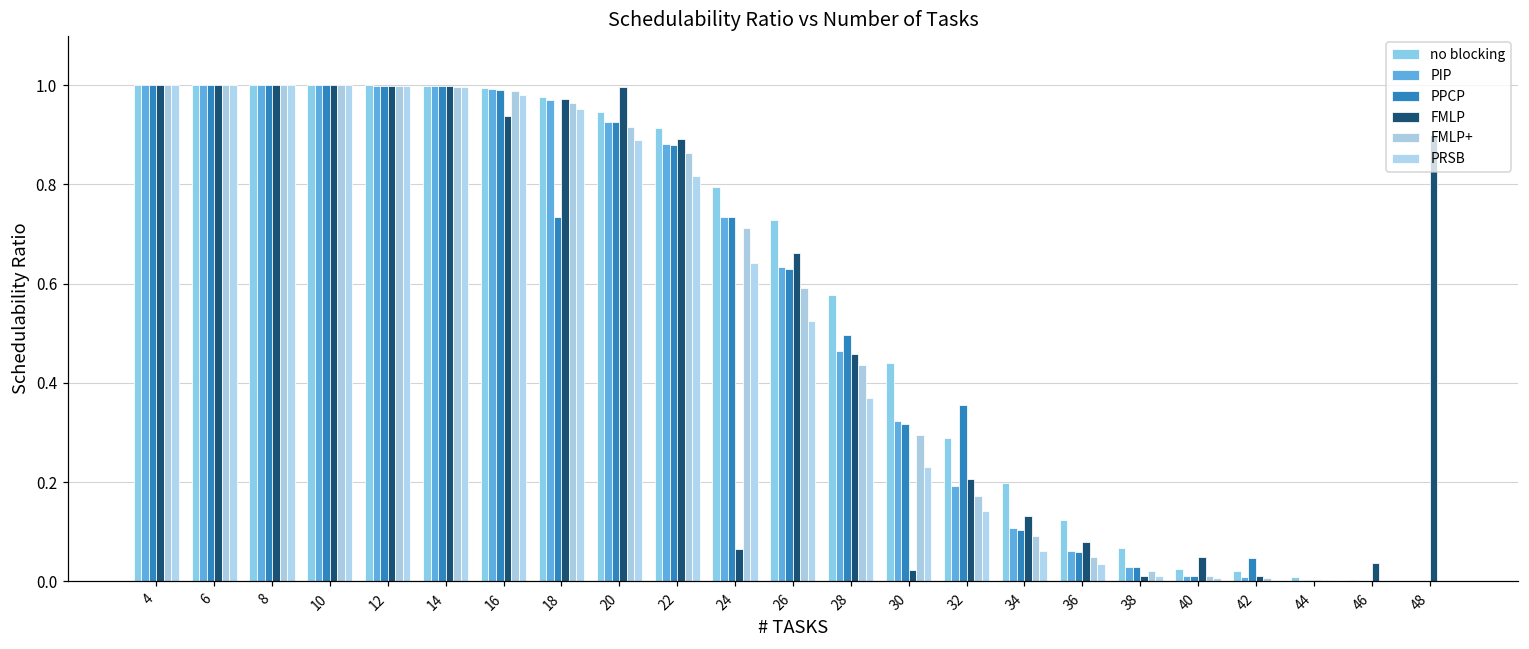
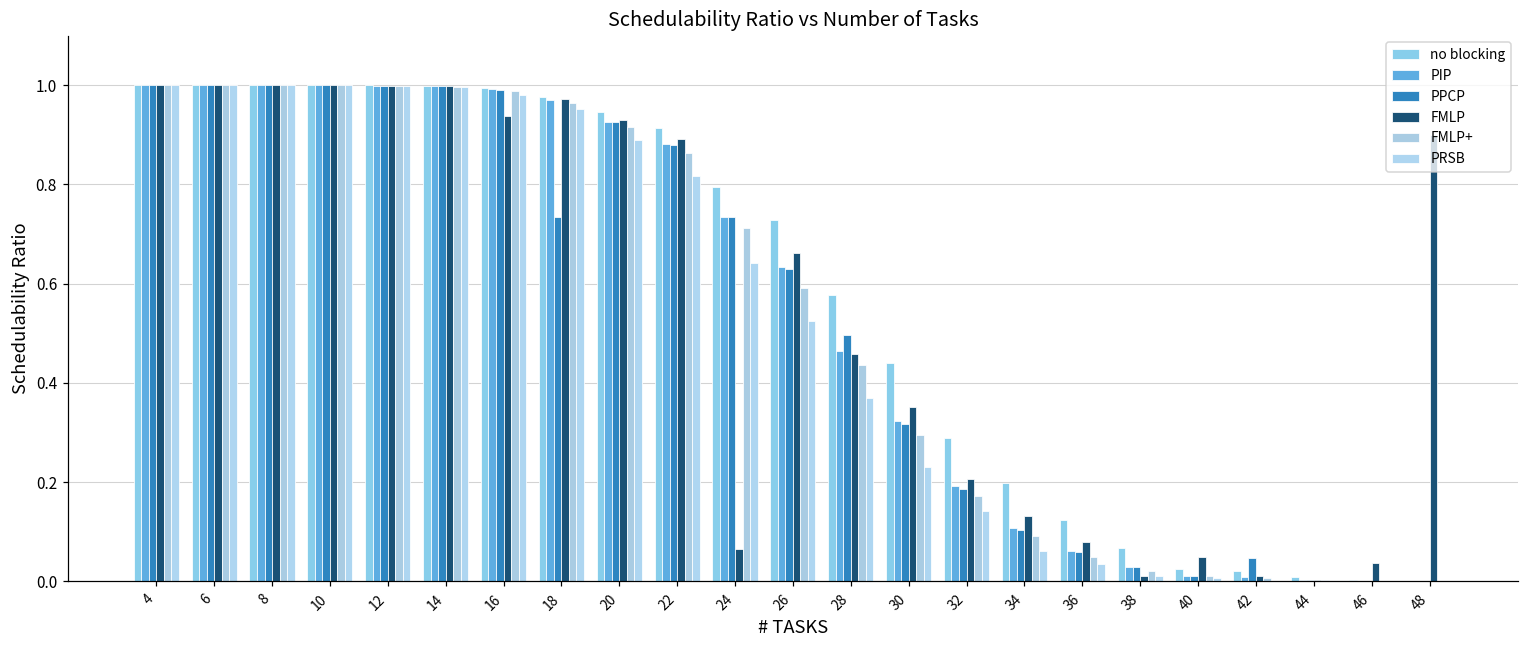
FMLP, 20: 1.00 -> 0.93
FMLP, 30: 0.02 -> 0.35
PPCP, 32: 0.36 -> 0.19
